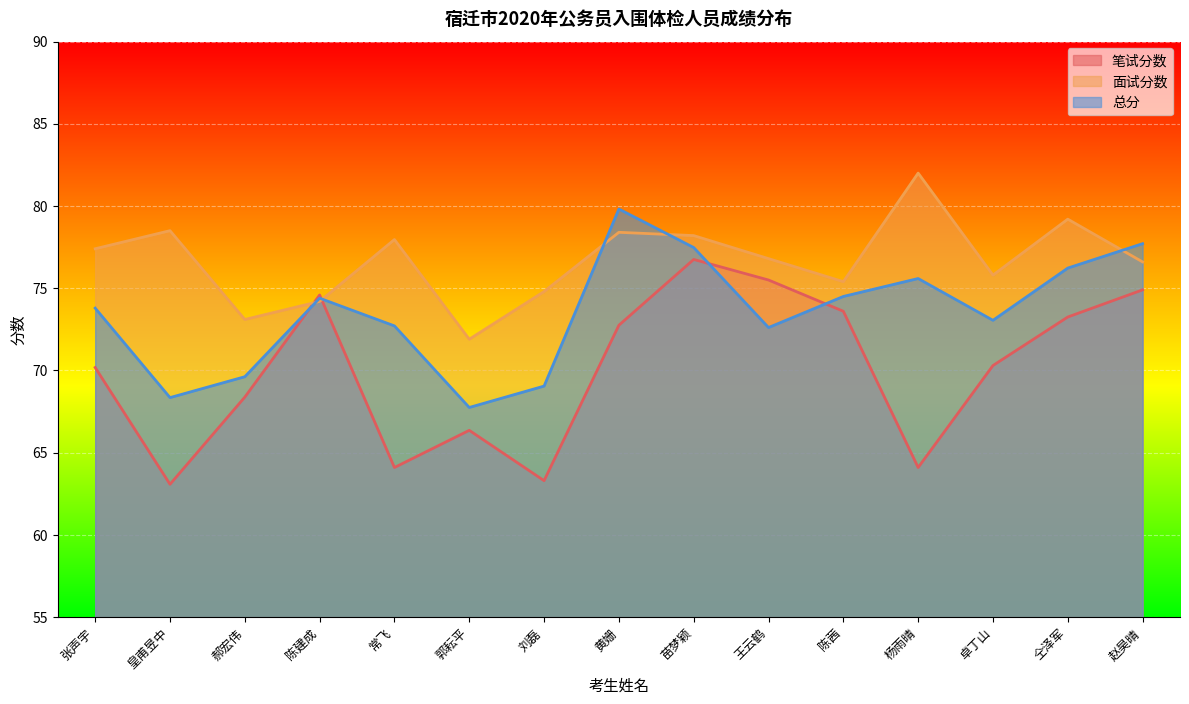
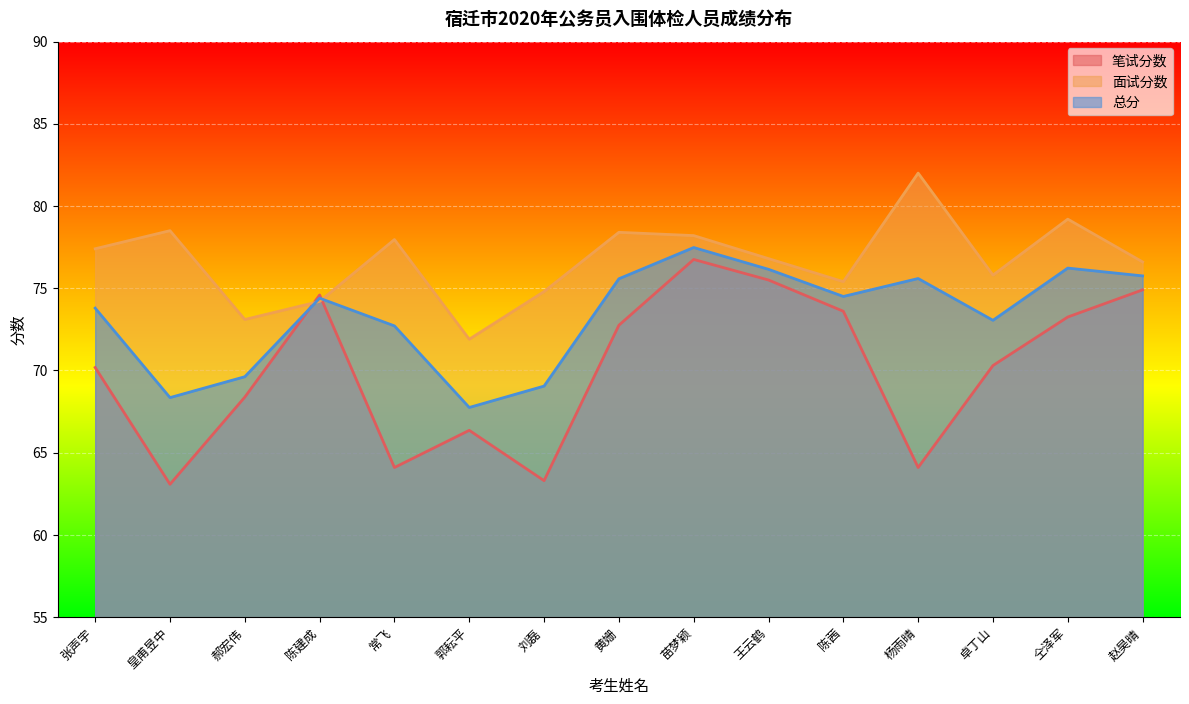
总分, 黄姗: 79.8 -> 75.6
总分, 王云鹤: 72.6 -> 76.2
总分, 赵昊晴: 77.7 -> 75.8
